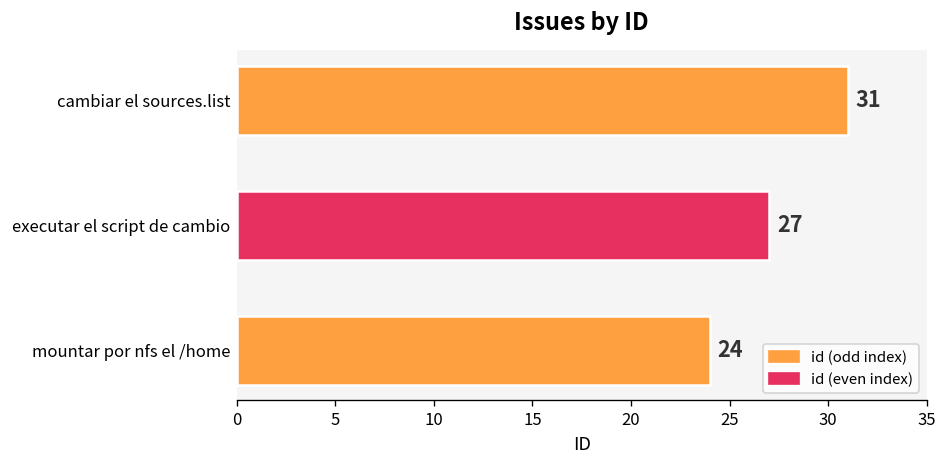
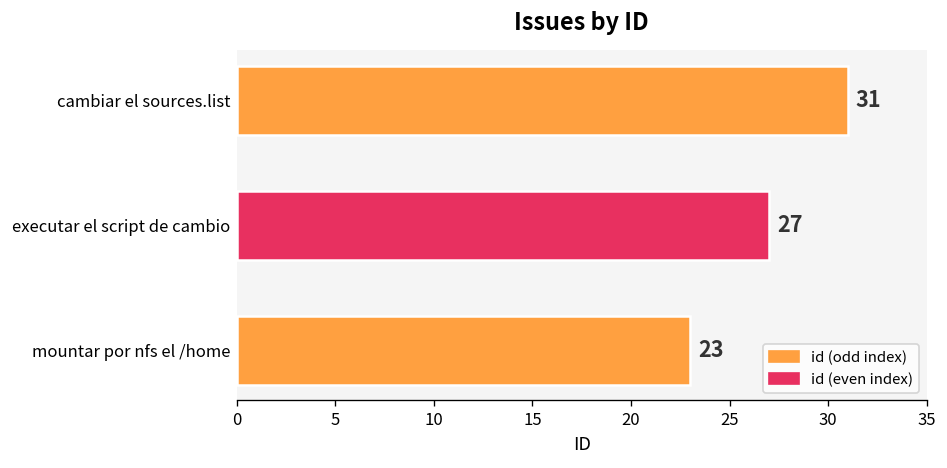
mountar por nfs el /home: 24 -> 23
